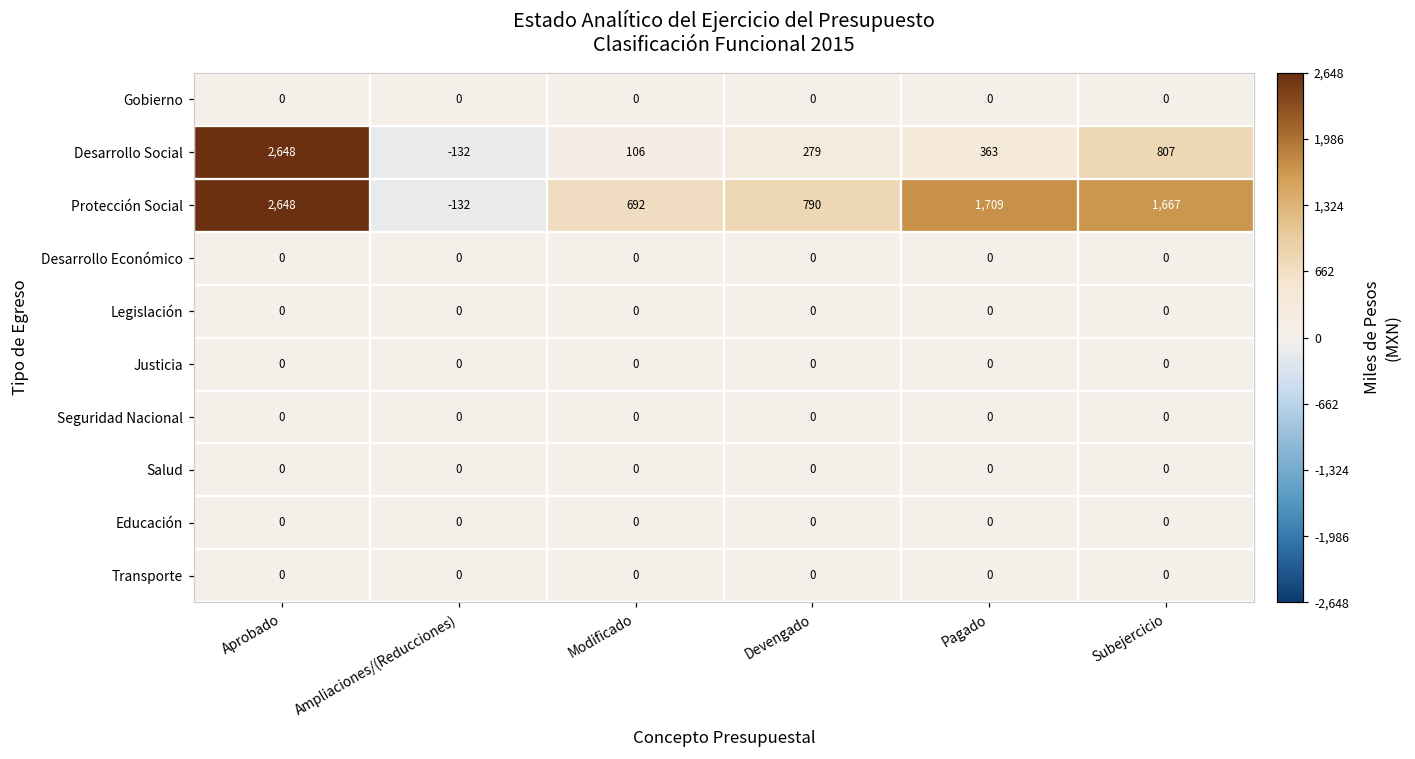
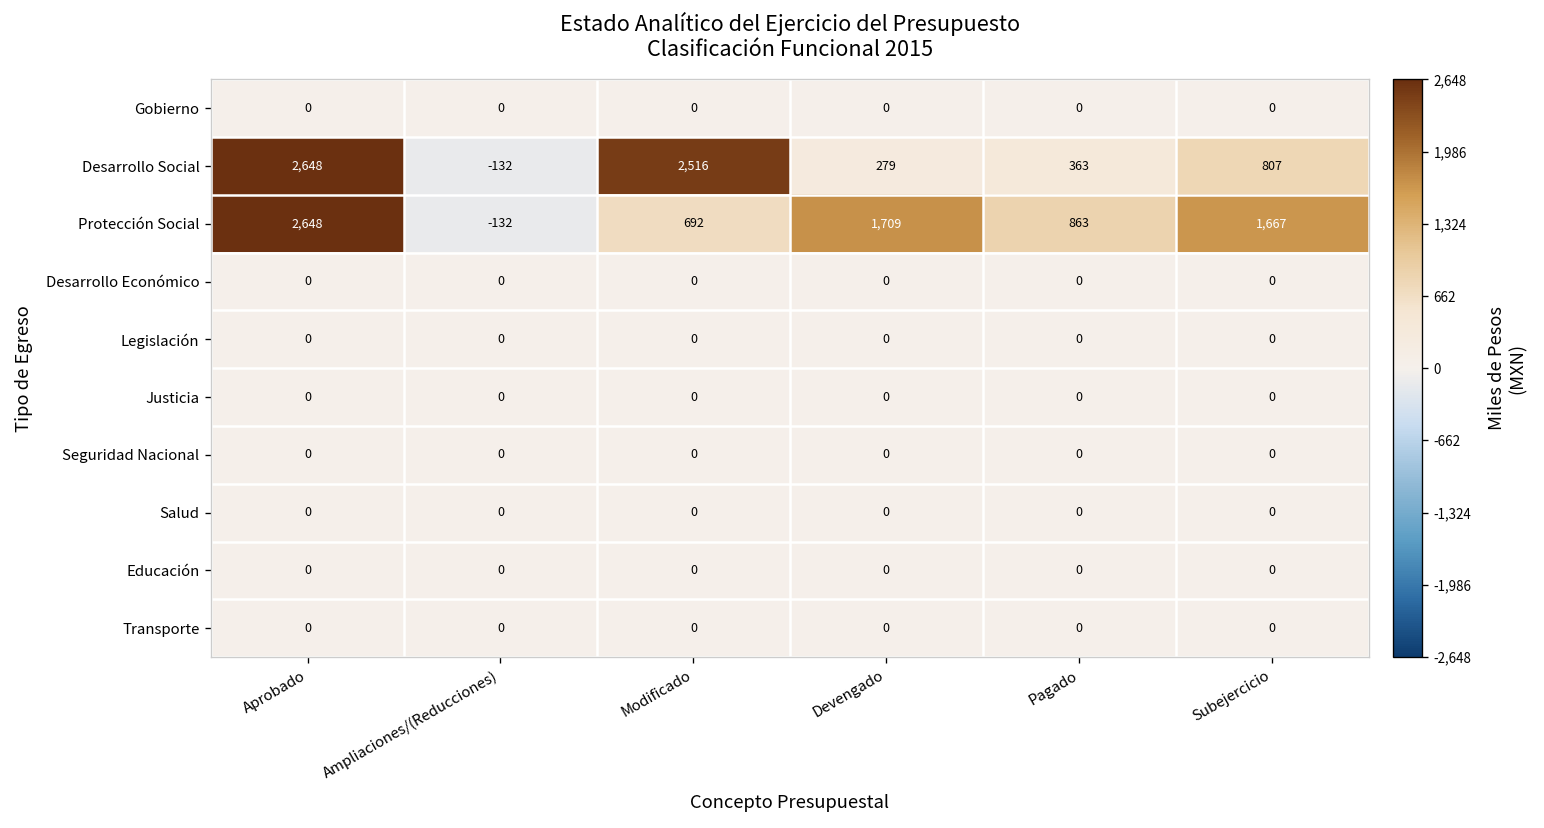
Desarrollo Social, Modificado: 106 -> 2,516
Protección Social, Devengado: 790 -> 1,709
Protección Social, Pagado: 1,709 -> 863
